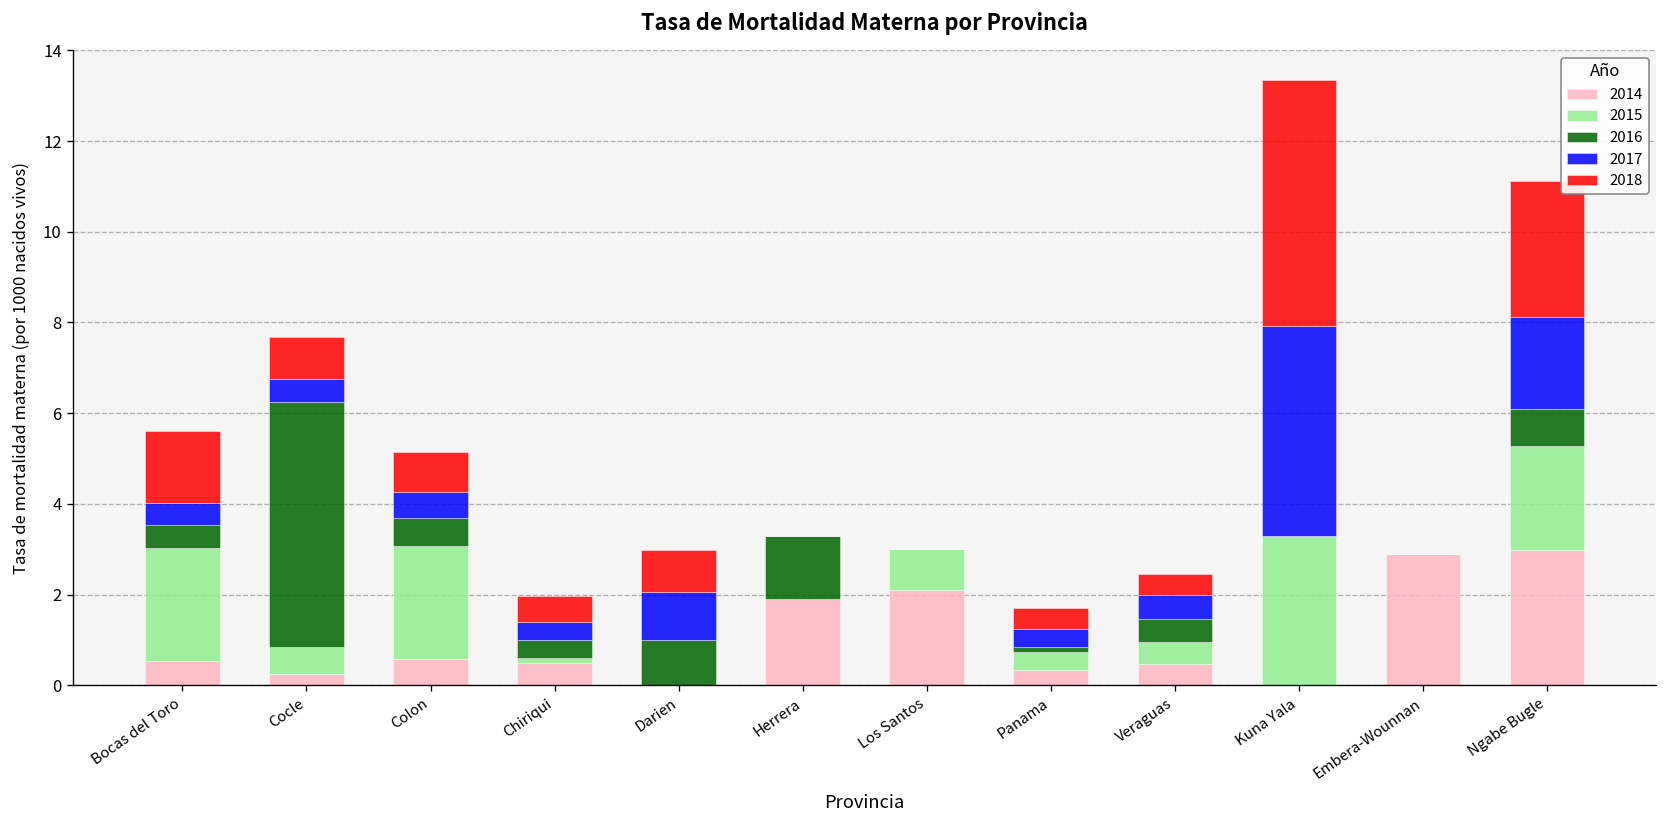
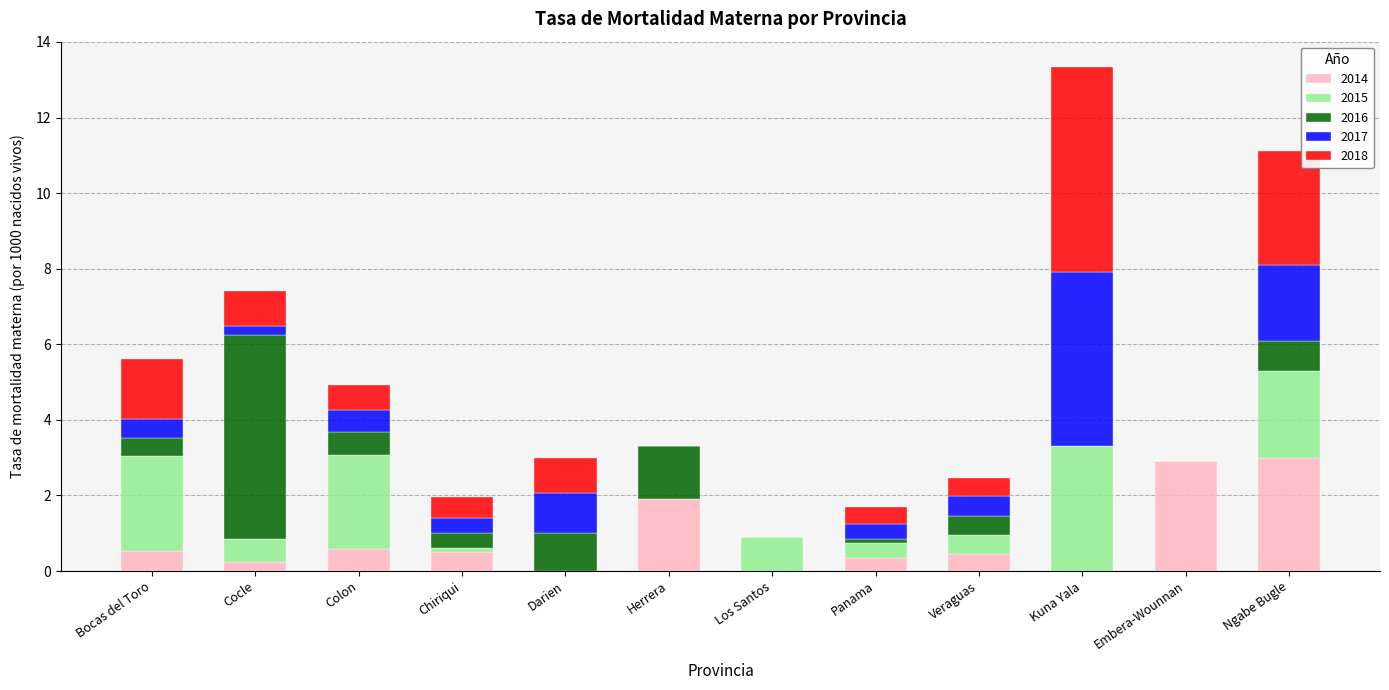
2017, Cocle: 0.5 -> 0.3
2018, Colon: 0.9 -> 0.7
2014, Los Santos: 2.1 -> 0.0
